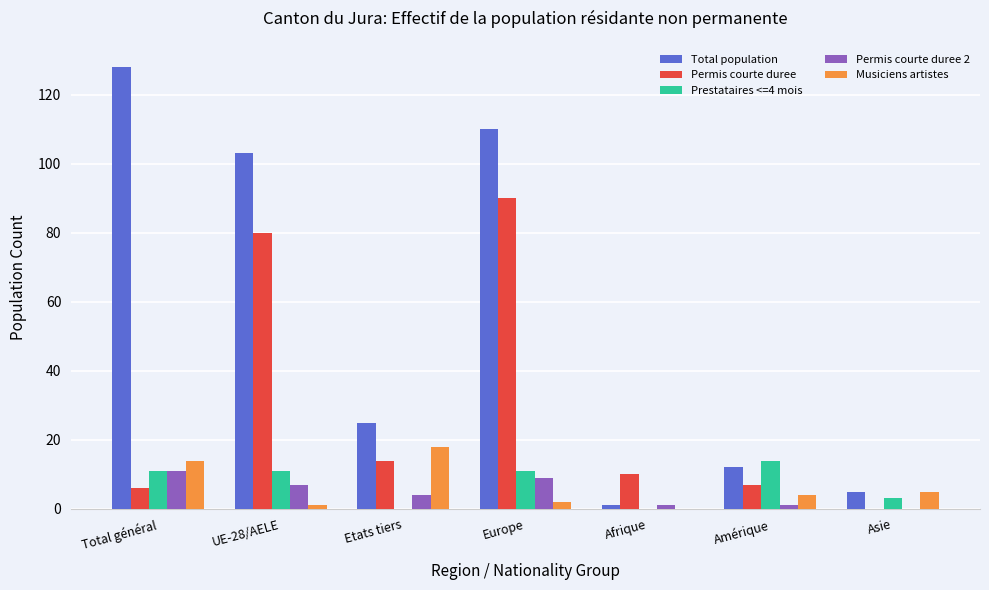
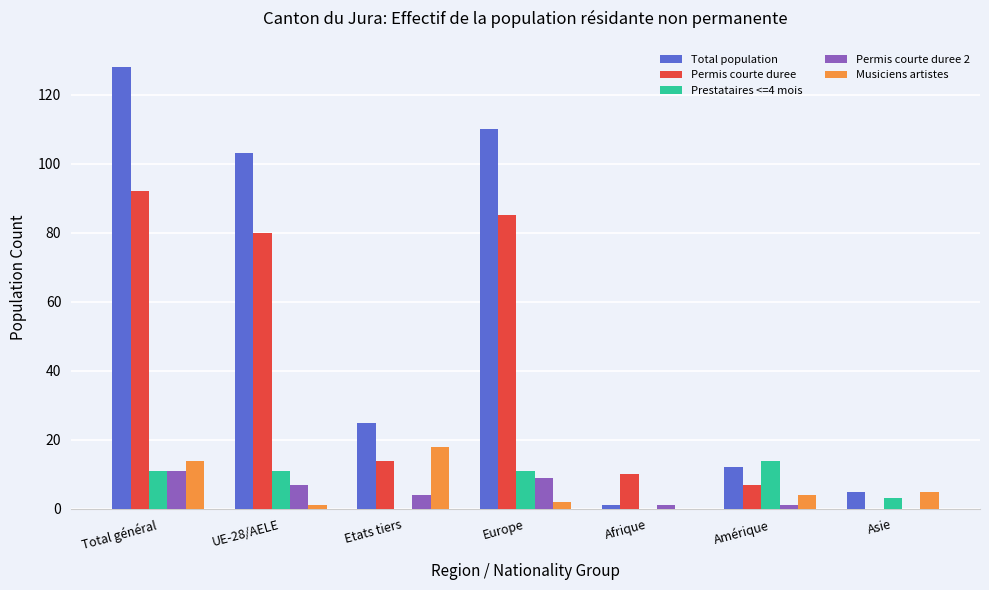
Permis courte duree, Total général: 6 -> 92
Permis courte duree, Europe: 90 -> 85
